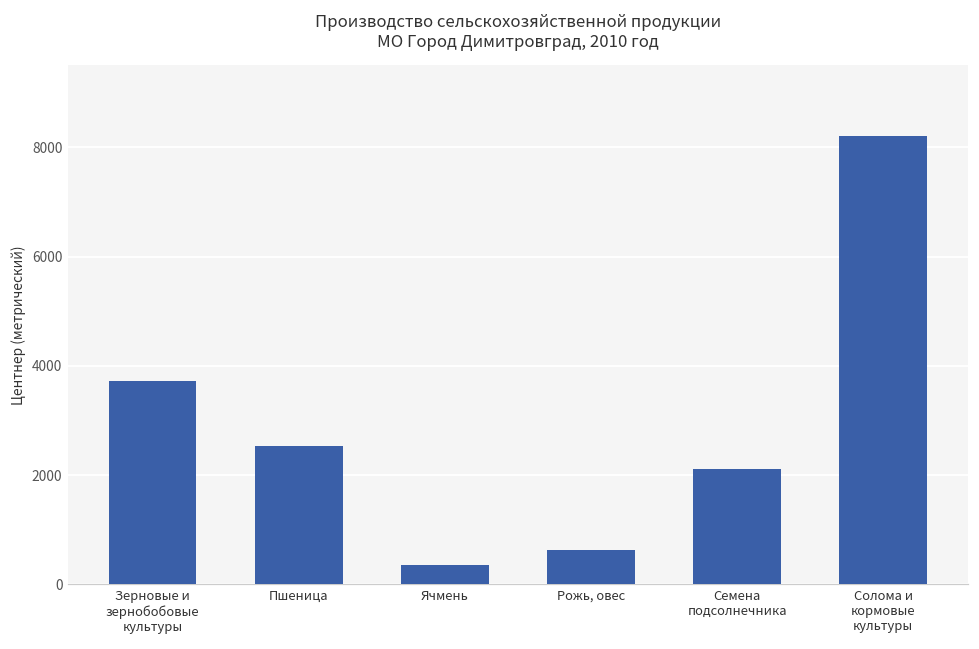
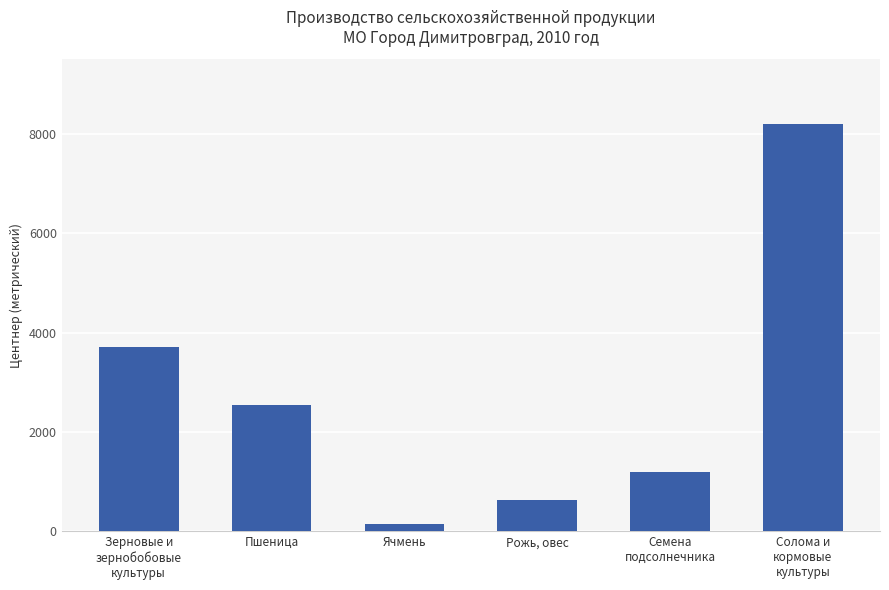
Ячмень: 400 -> 100
Семена подсолнечника: 2100 -> 1200
